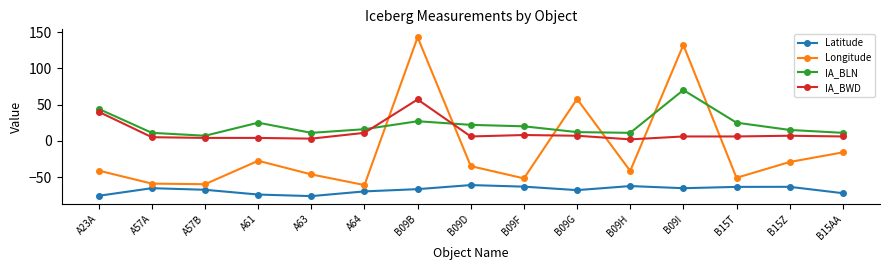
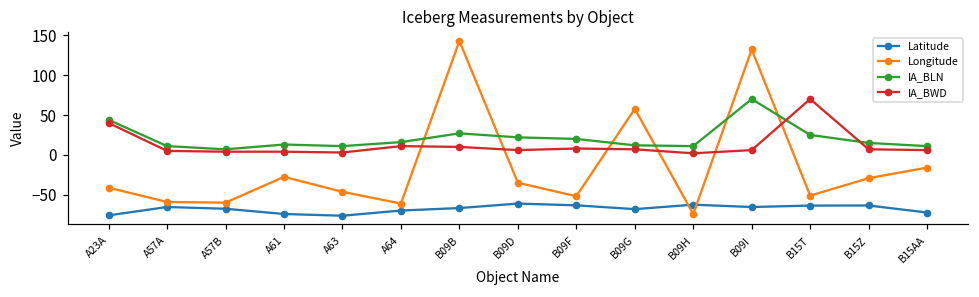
IA_BLN, A61: 30 -> 10
IA_BWD, B09B: 60 -> 10
Longitude, B09H: -40 -> -70
IA_BWD, B15T: 10 -> 70
